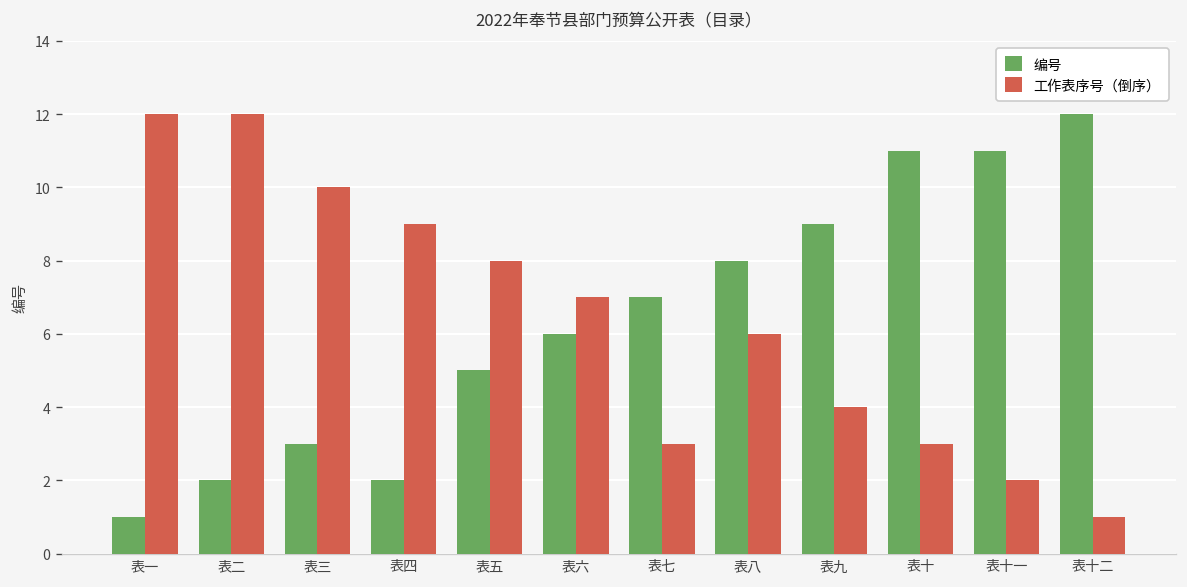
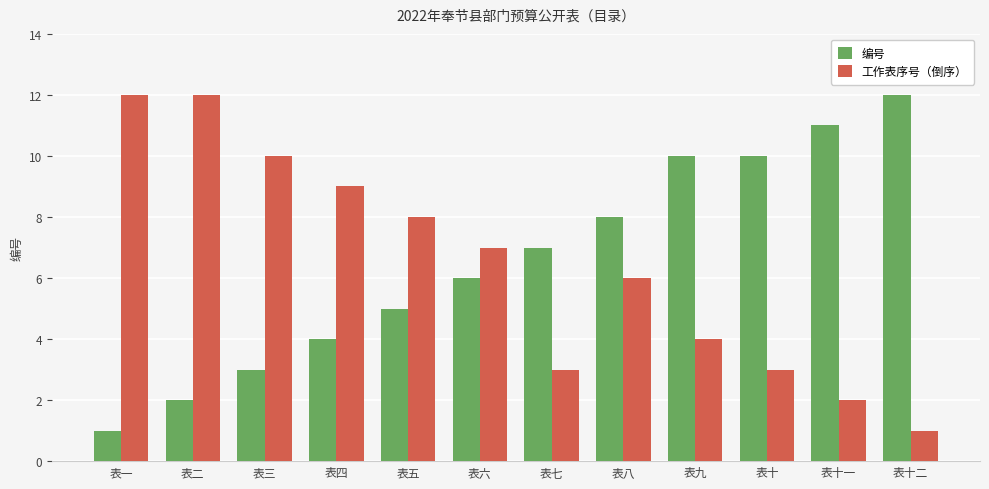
编号, 表四: 2 -> 4
编号, 表九: 9 -> 10
编号, 表十: 11 -> 10
